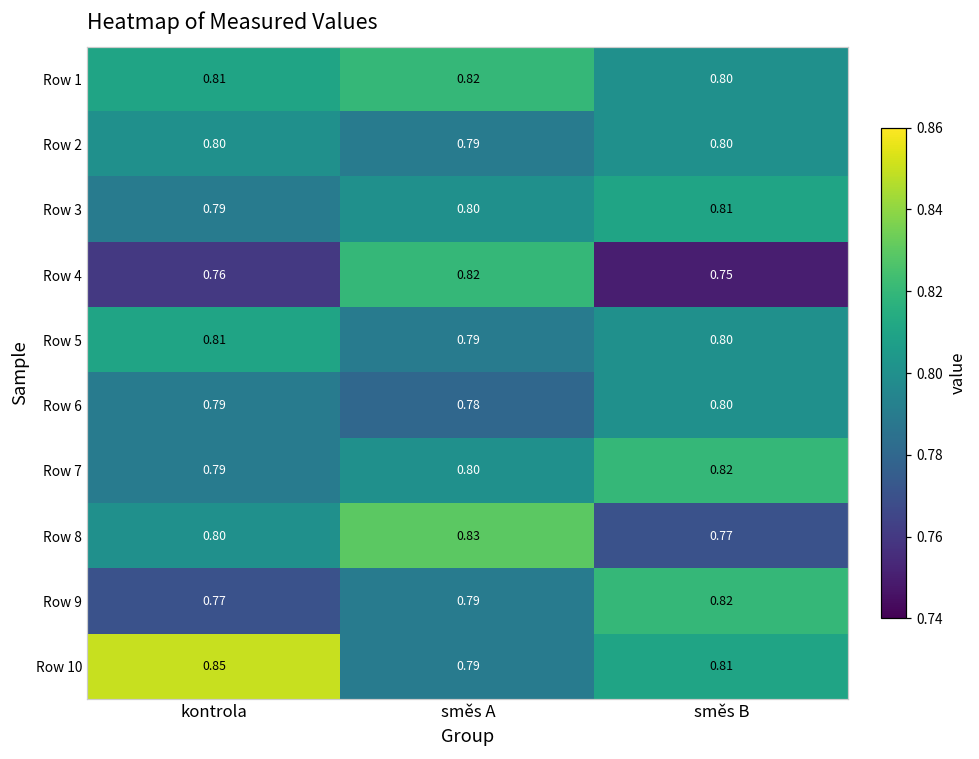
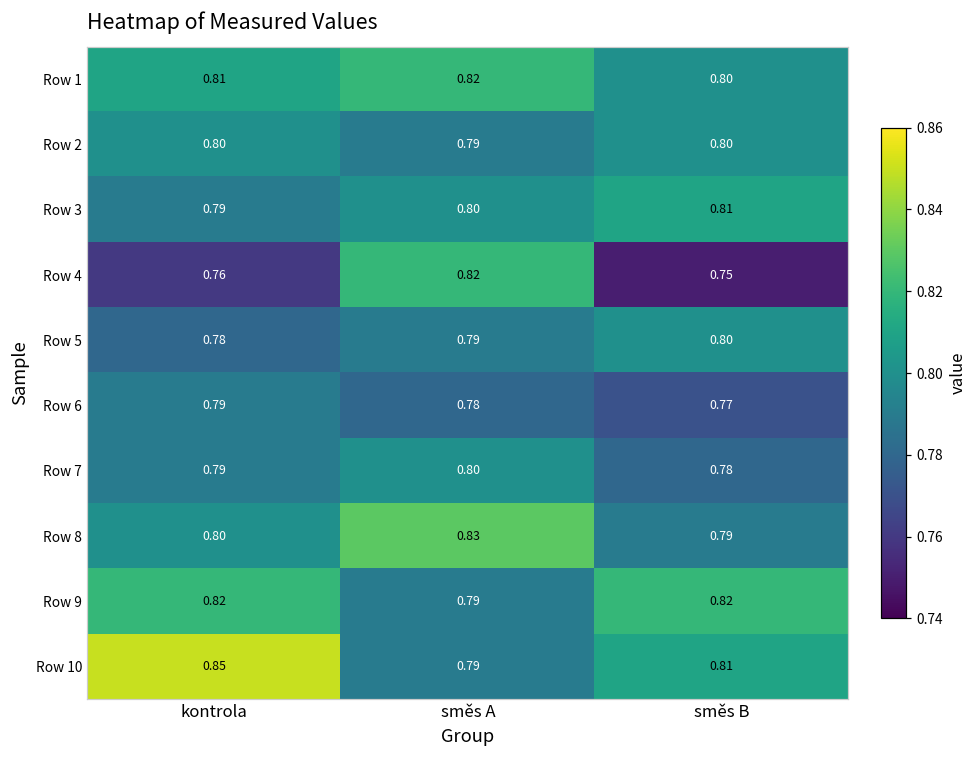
Row 5, kontrola: 0.81 -> 0.78
Row 6, směs B: 0.80 -> 0.77
Row 7, směs B: 0.82 -> 0.78
Row 8, směs B: 0.77 -> 0.79
Row 9, kontrola: 0.77 -> 0.82
